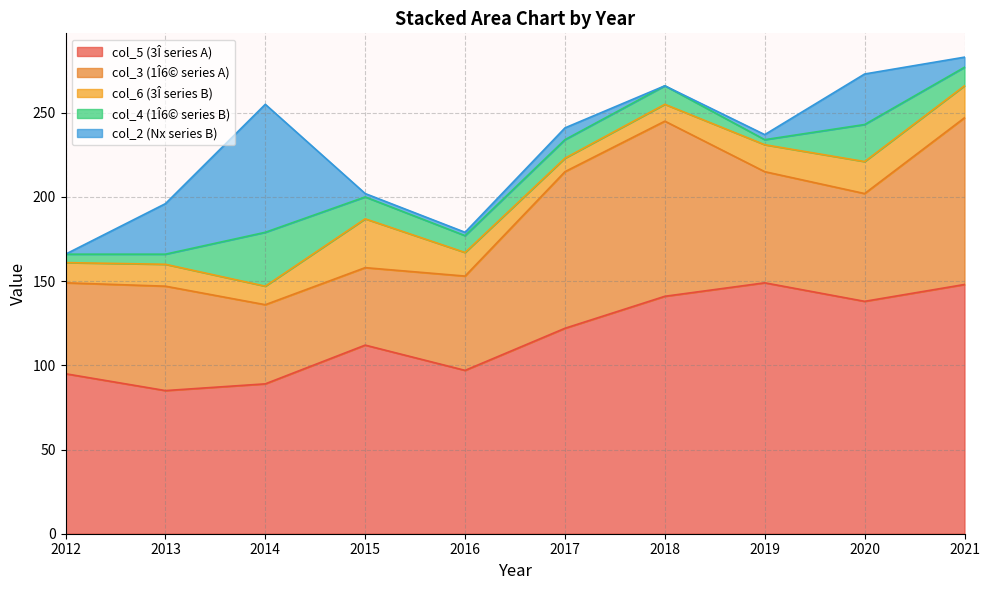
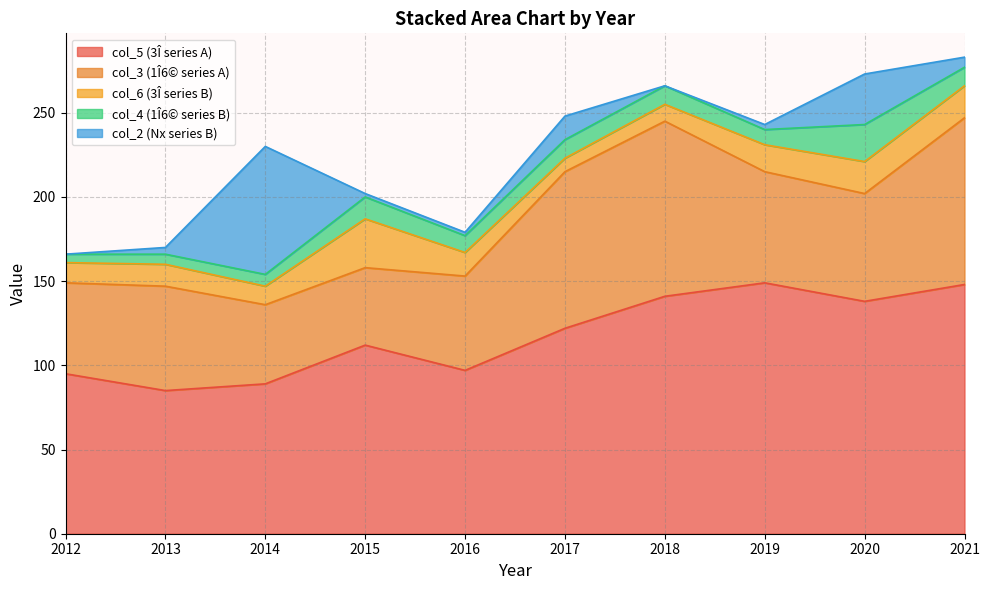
col_2 (Nx series B), 2013: 30 -> 4
col_4 (1Î6© series B), 2014: 32 -> 7
col_2 (Nx series B), 2017: 7 -> 14
col_4 (1Î6© series B), 2019: 3 -> 9
